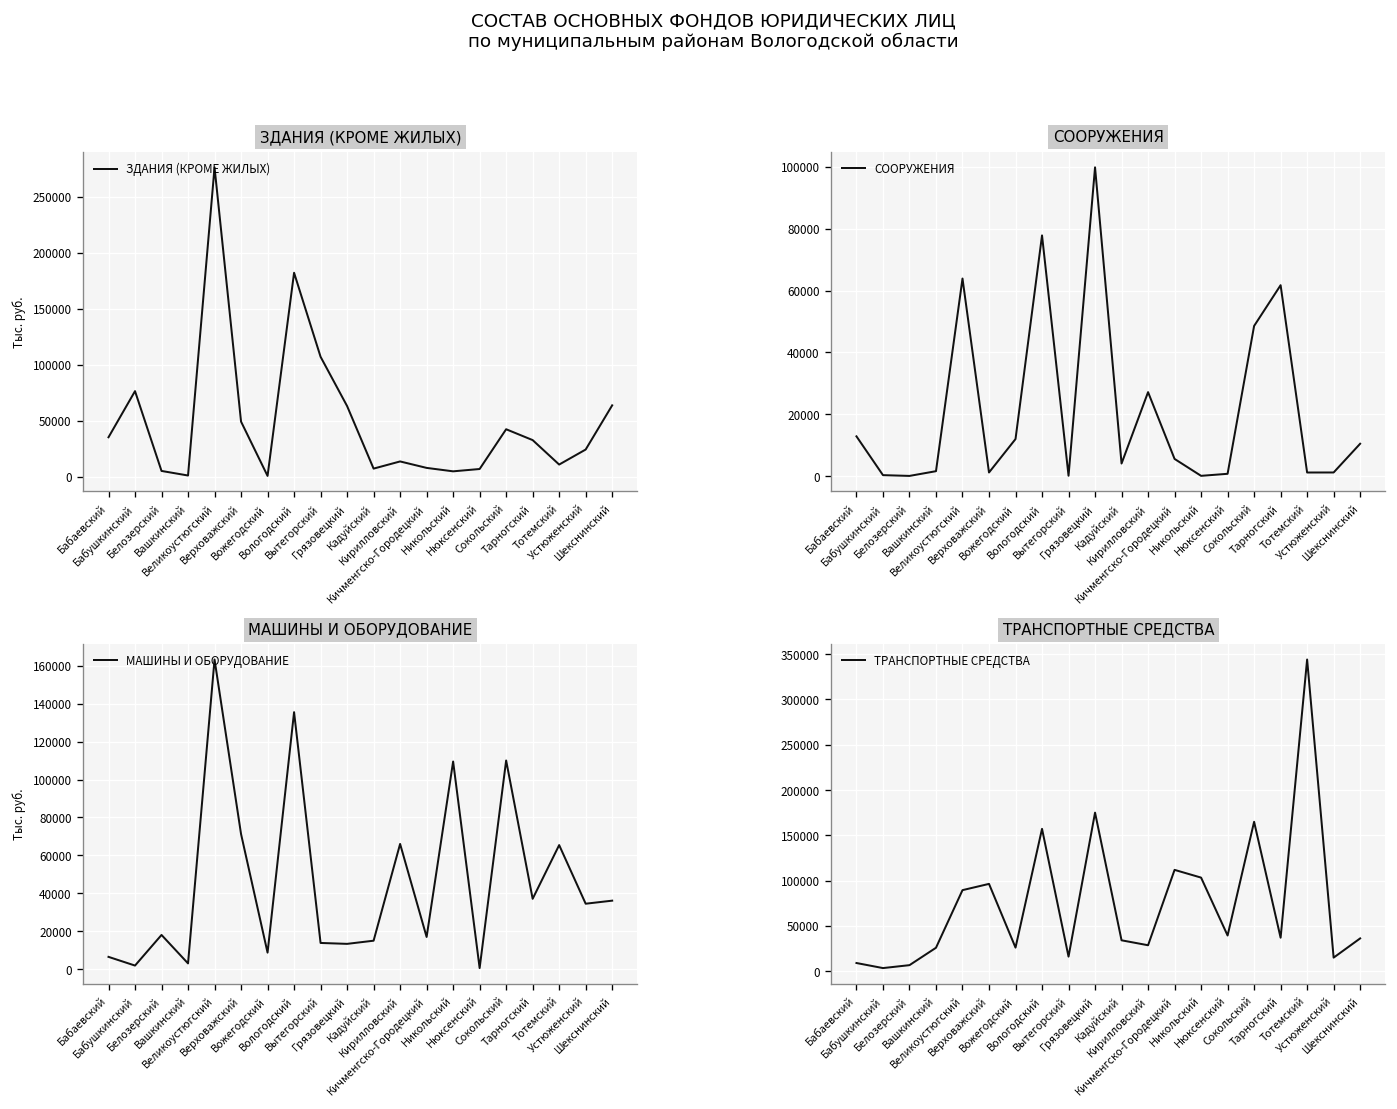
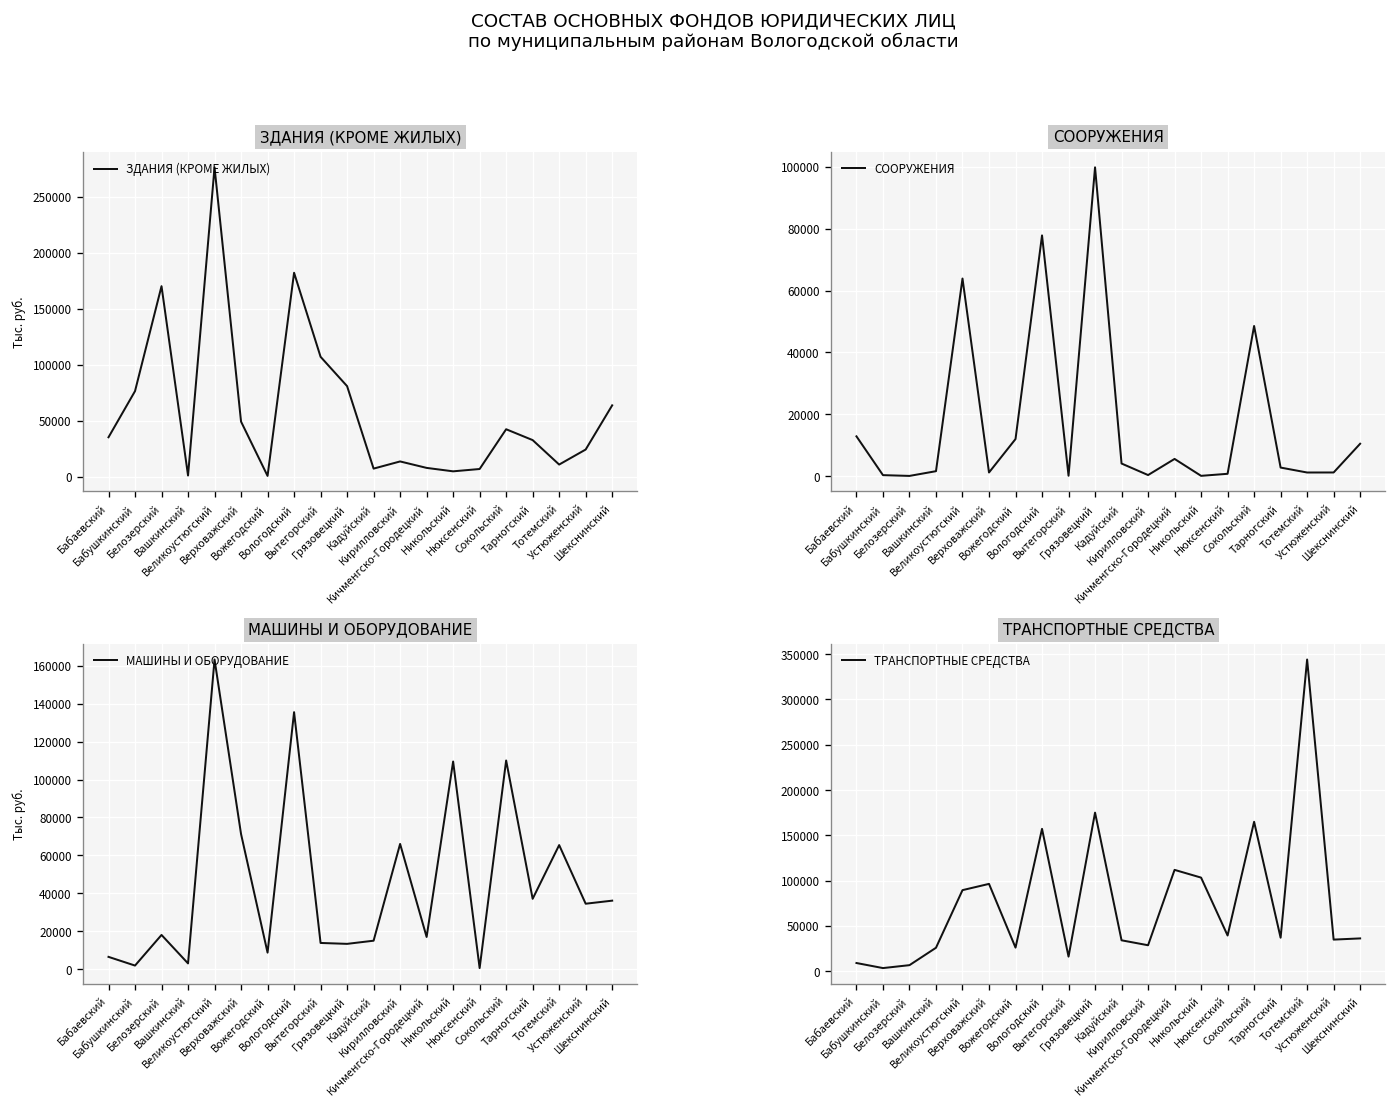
ЗДАНИЯ (КРОМЕ ЖИЛЫХ), Белозерский: 0 -> 170000
ЗДАНИЯ (КРОМЕ ЖИЛЫХ), Грязовецкий: 60000 -> 80000
СООРУЖЕНИЯ, Кирилловский: 27000 -> 0
СООРУЖЕНИЯ, Тарногский: 62000 -> 3000
ТРАНСПОРТНЫЕ СРЕДСТВА, Устюженский: 10000 -> 30000
